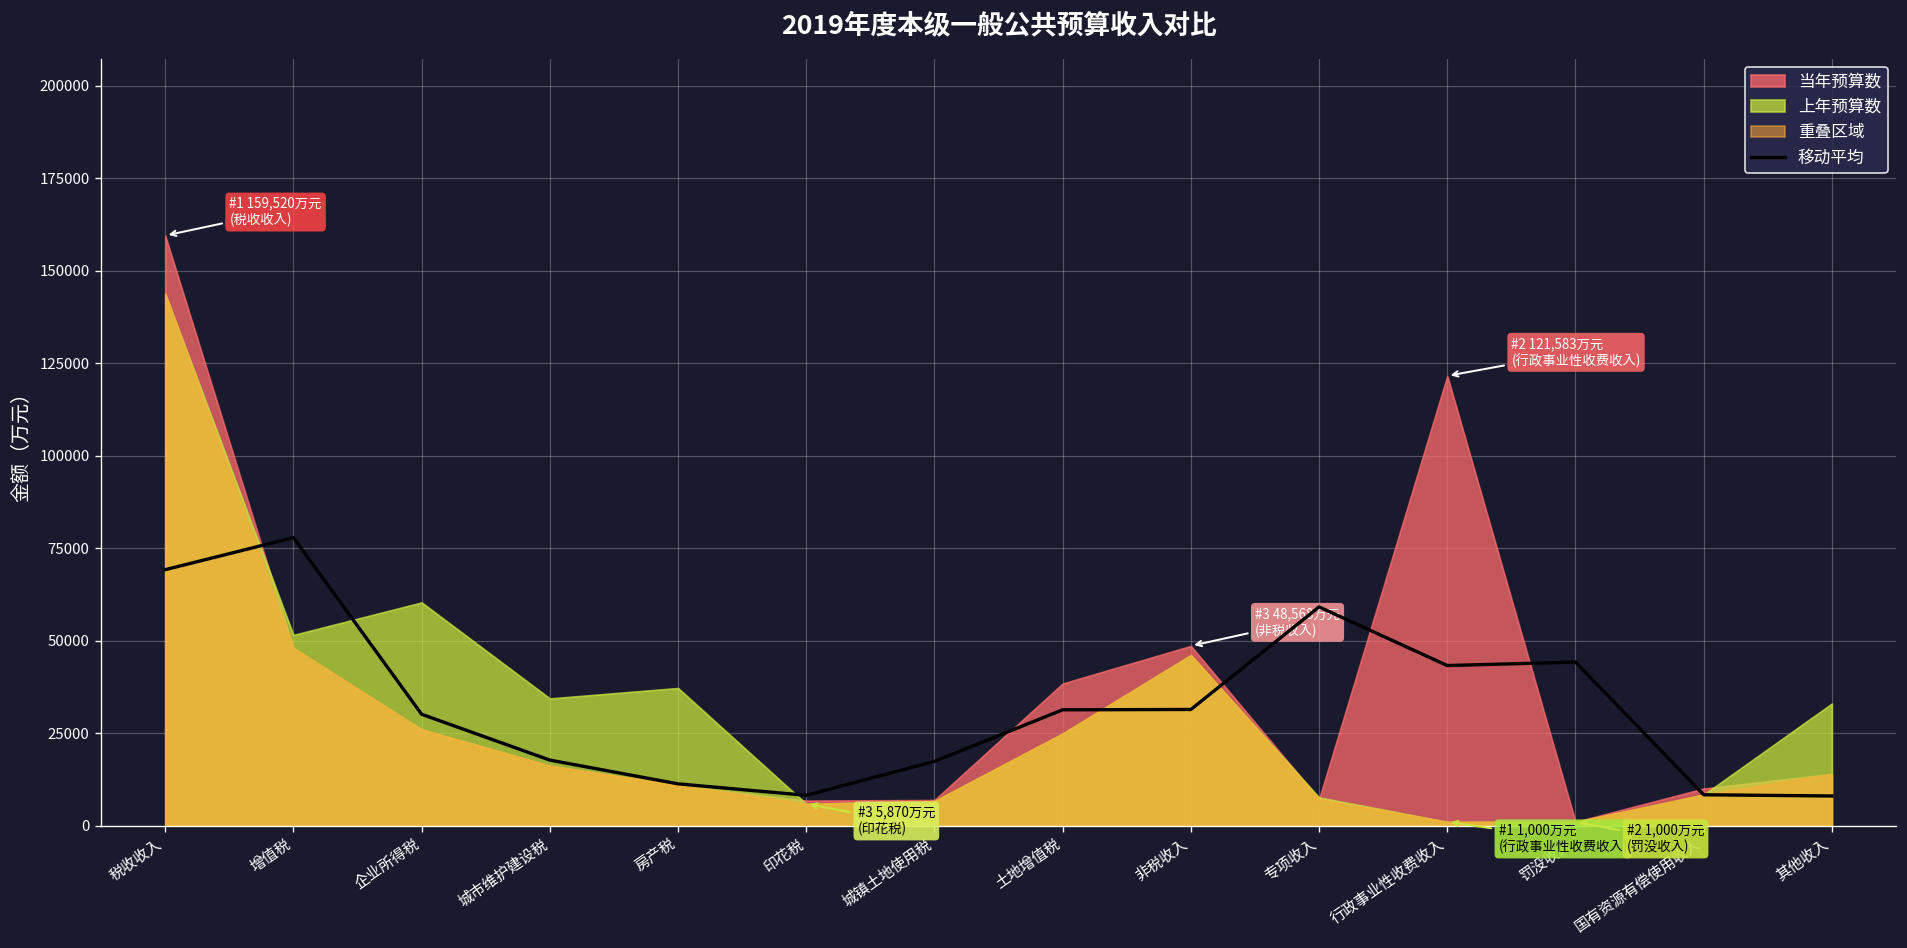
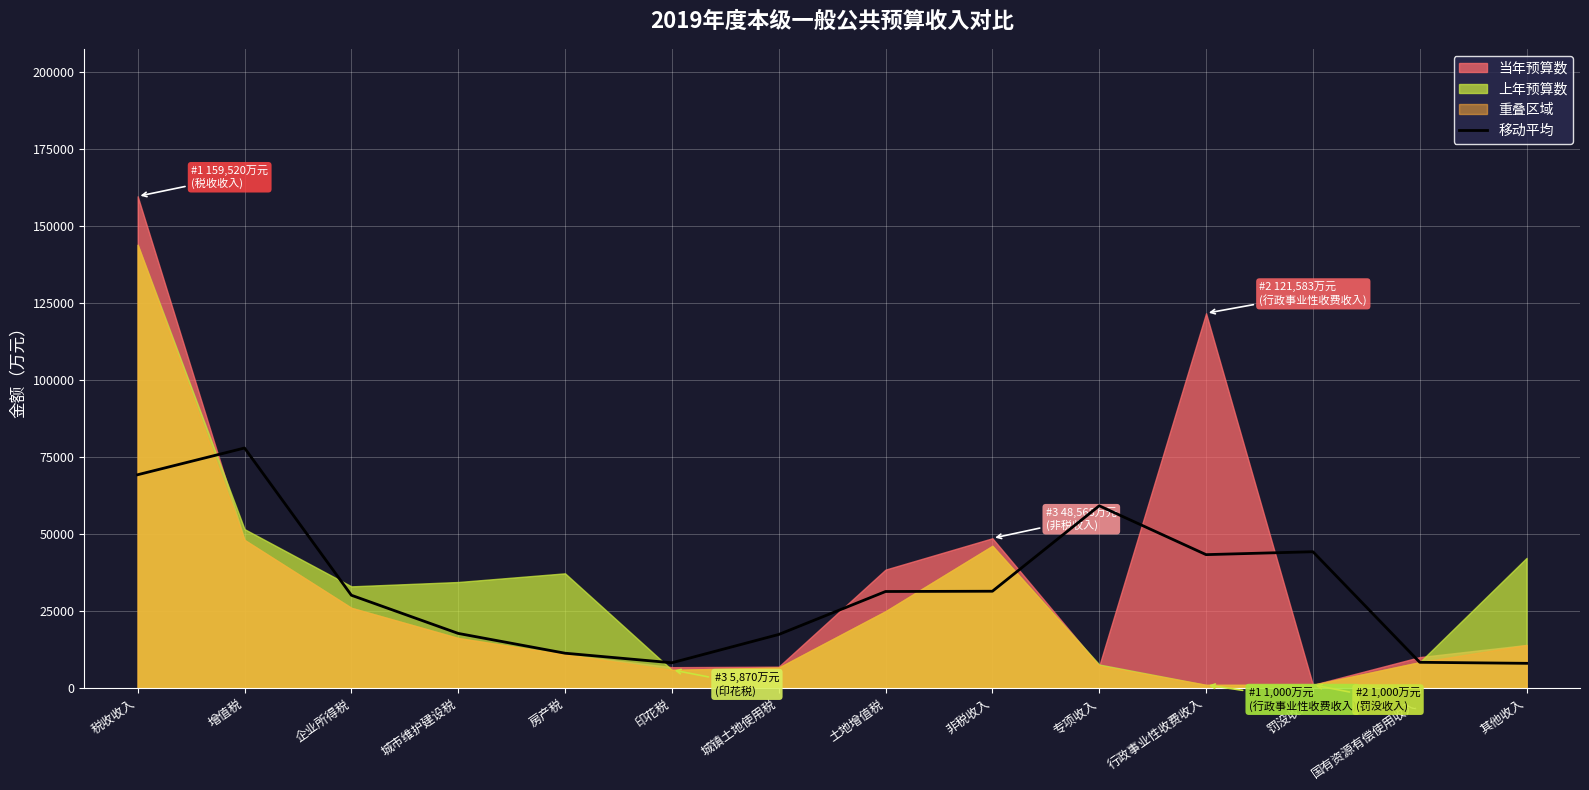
上年预算数, 企业所得税: 60000 -> 33000
上年预算数, 其他收入: 33000 -> 42000
